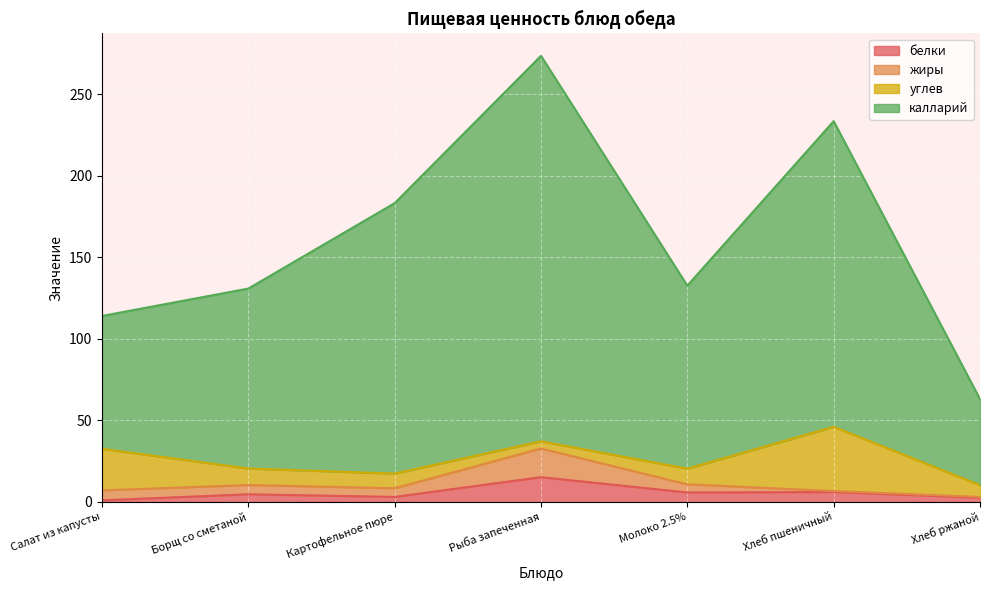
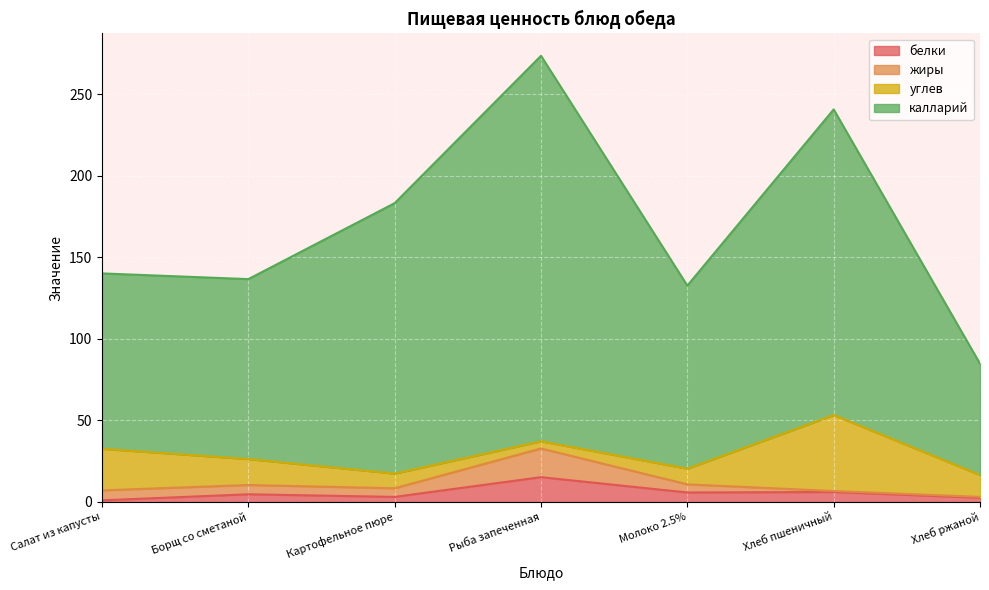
калларий, Салат из капусты: 82 -> 108
углев, Борщ со сметаной: 10 -> 16
углев, Хлеб пшеничный: 39 -> 47
углев, Хлеб ржаной: 7 -> 13
калларий, Хлеб ржаной: 53 -> 68
